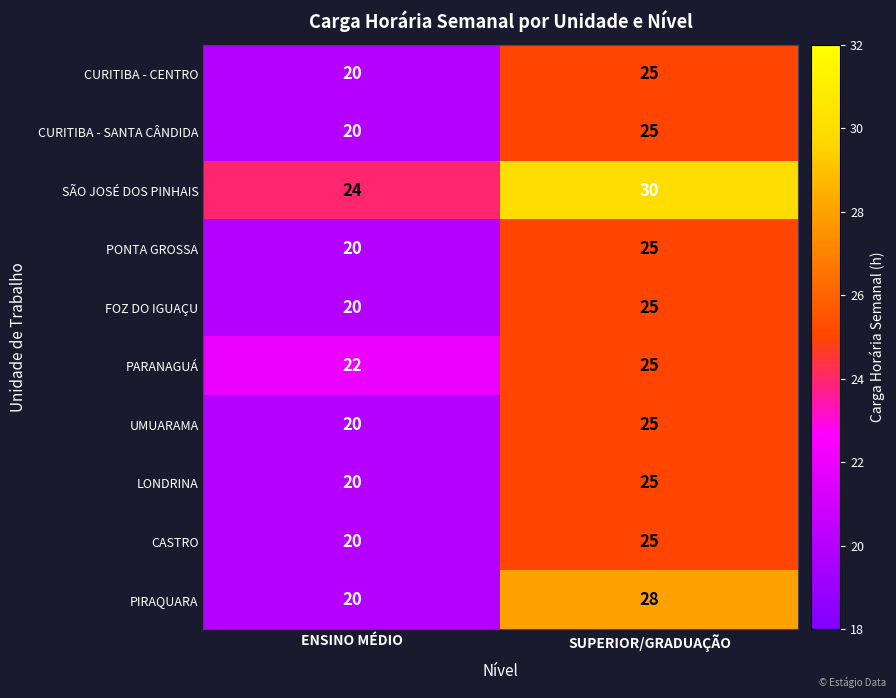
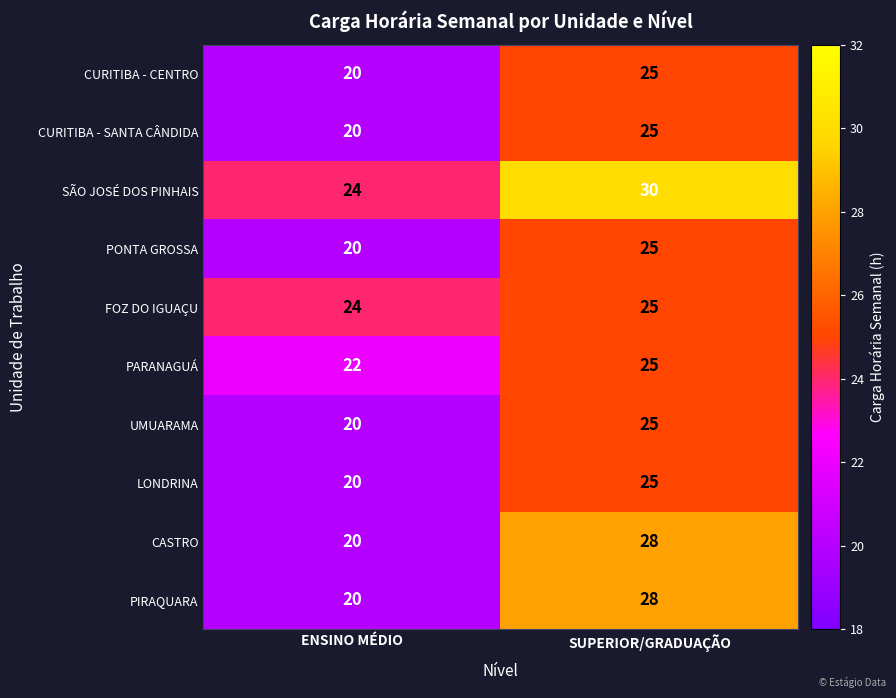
FOZ DO IGUAÇU, ENSINO MÉDIO: 20 -> 24
CASTRO, SUPERIOR/GRADUAÇÃO: 25 -> 28
